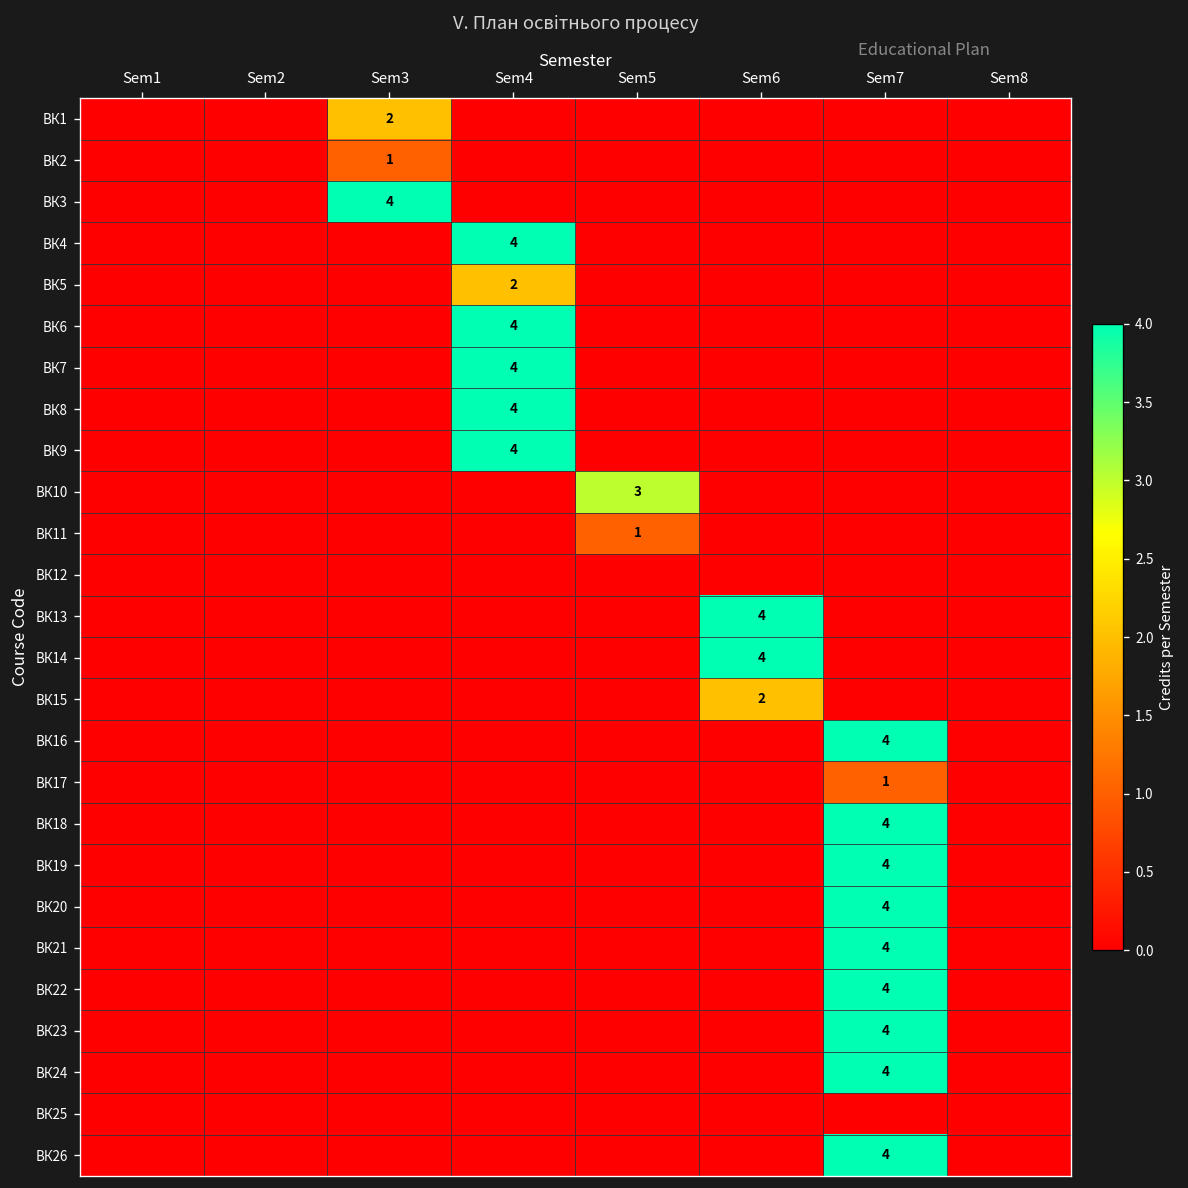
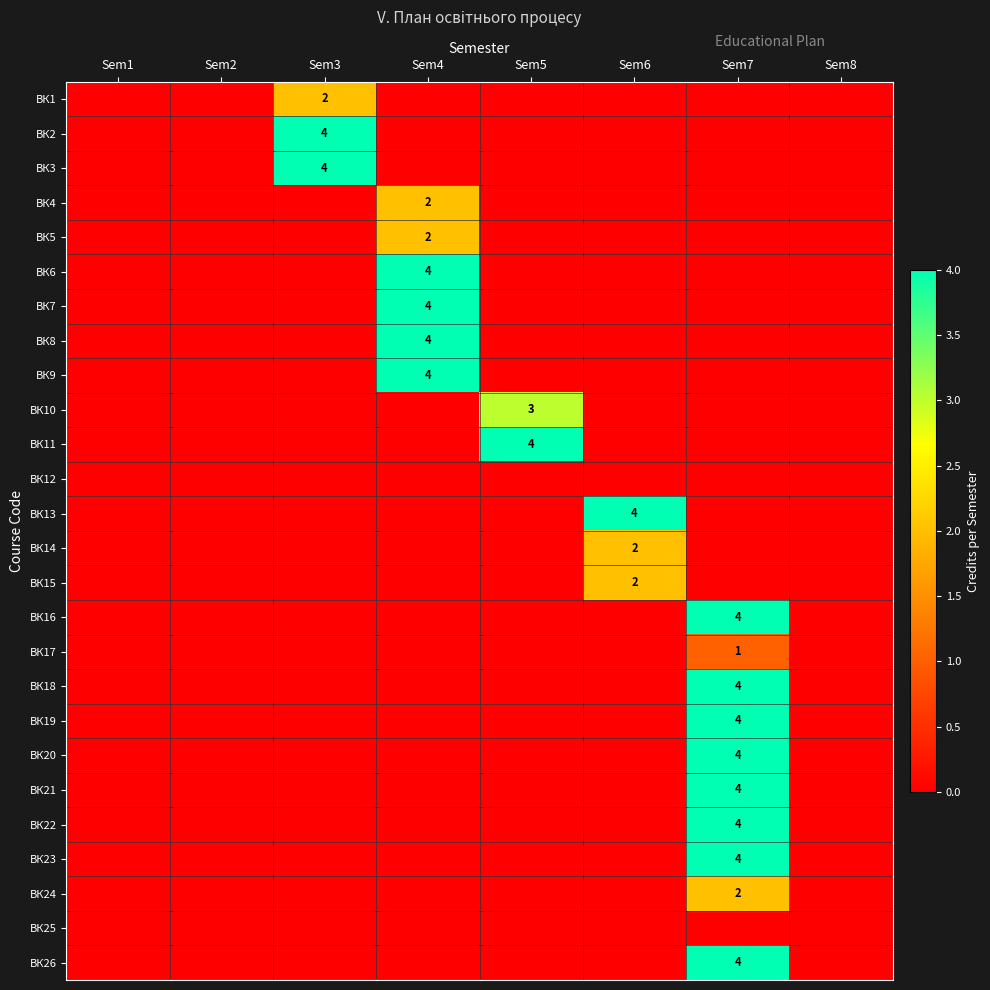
ВК2, Sem3: 1 -> 4
ВК4, Sem4: 4 -> 2
ВК11, Sem5: 1 -> 4
ВК14, Sem6: 4 -> 2
ВК24, Sem7: 4 -> 2
